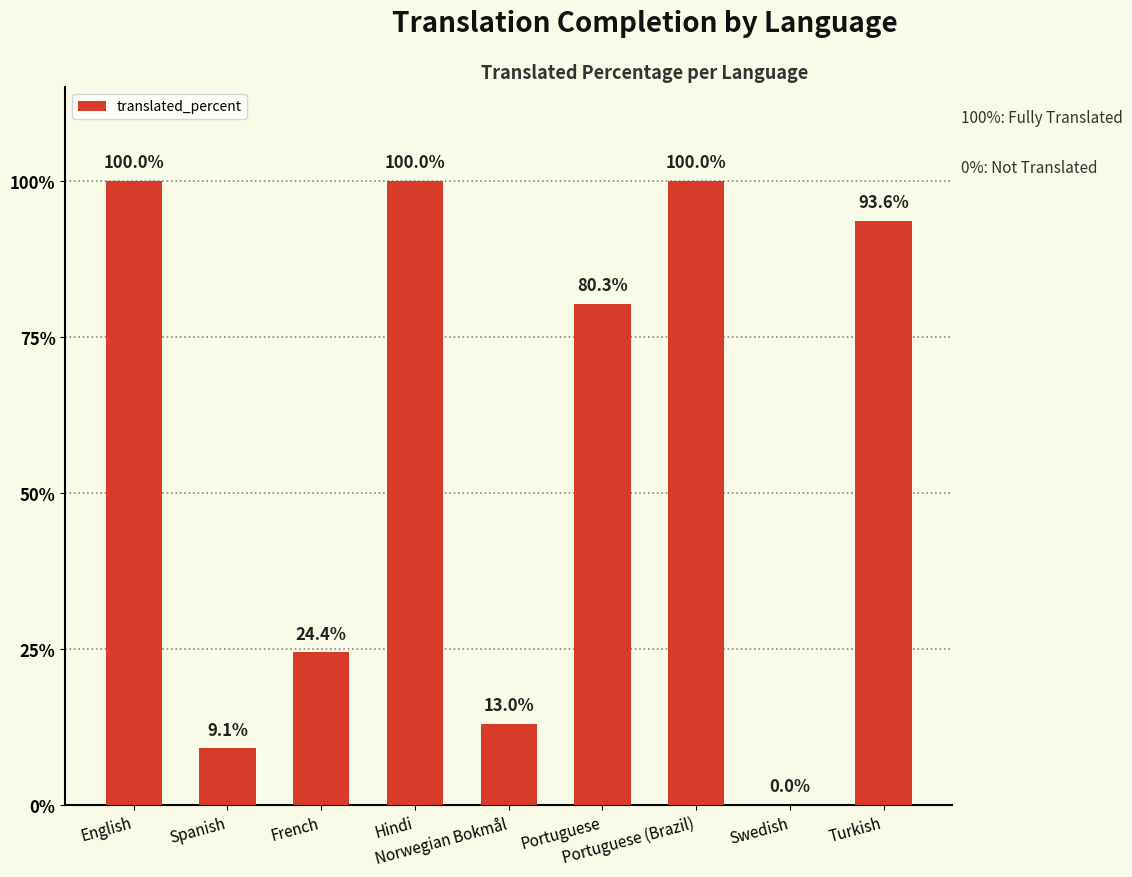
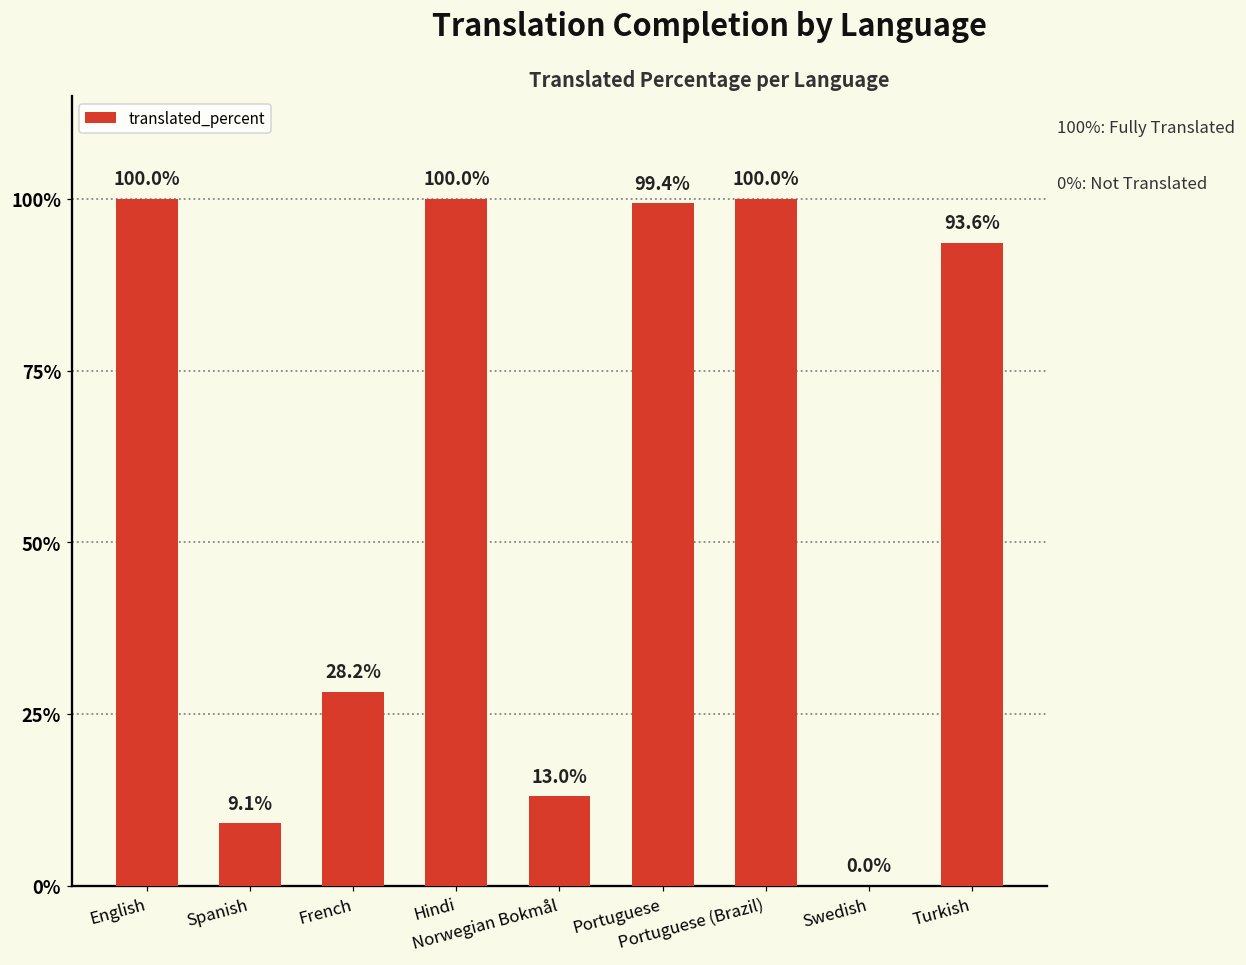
French: 24.4% -> 28.2%
Portuguese: 80.3% -> 99.4%
